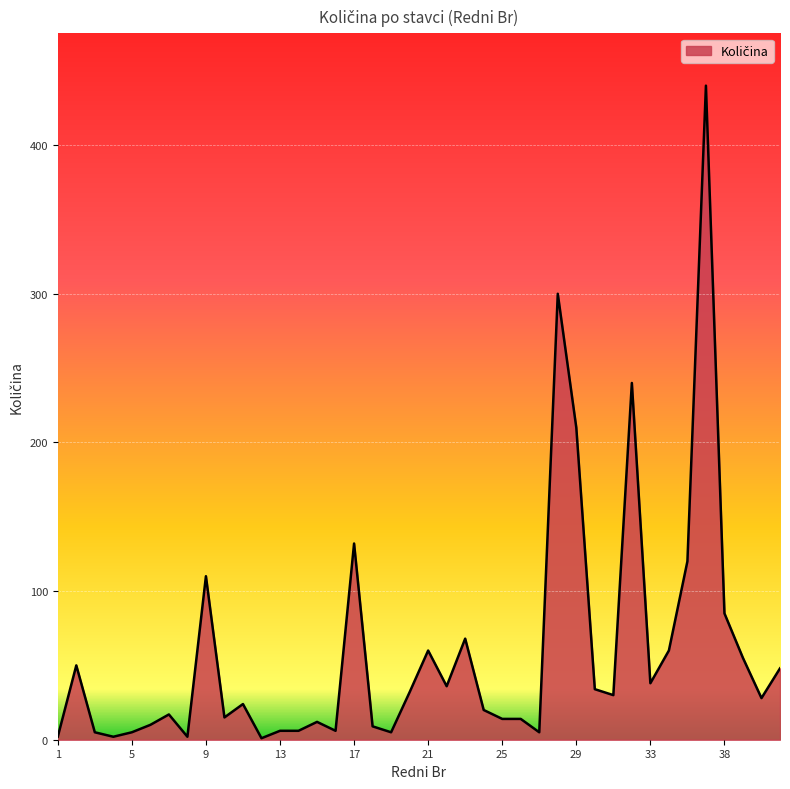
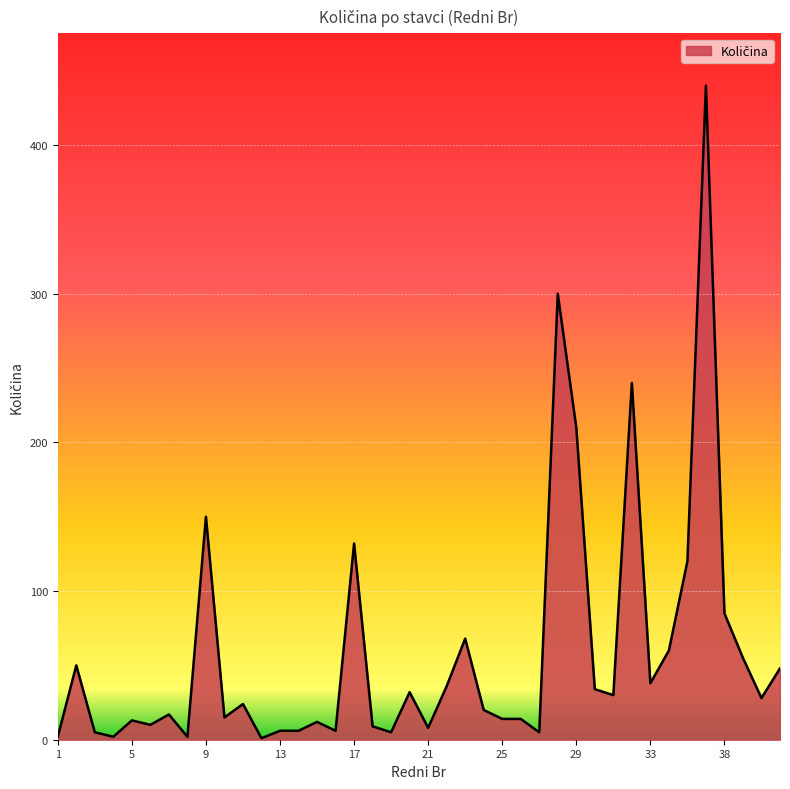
5: 5 -> 13
9: 110 -> 150
21: 60 -> 8
